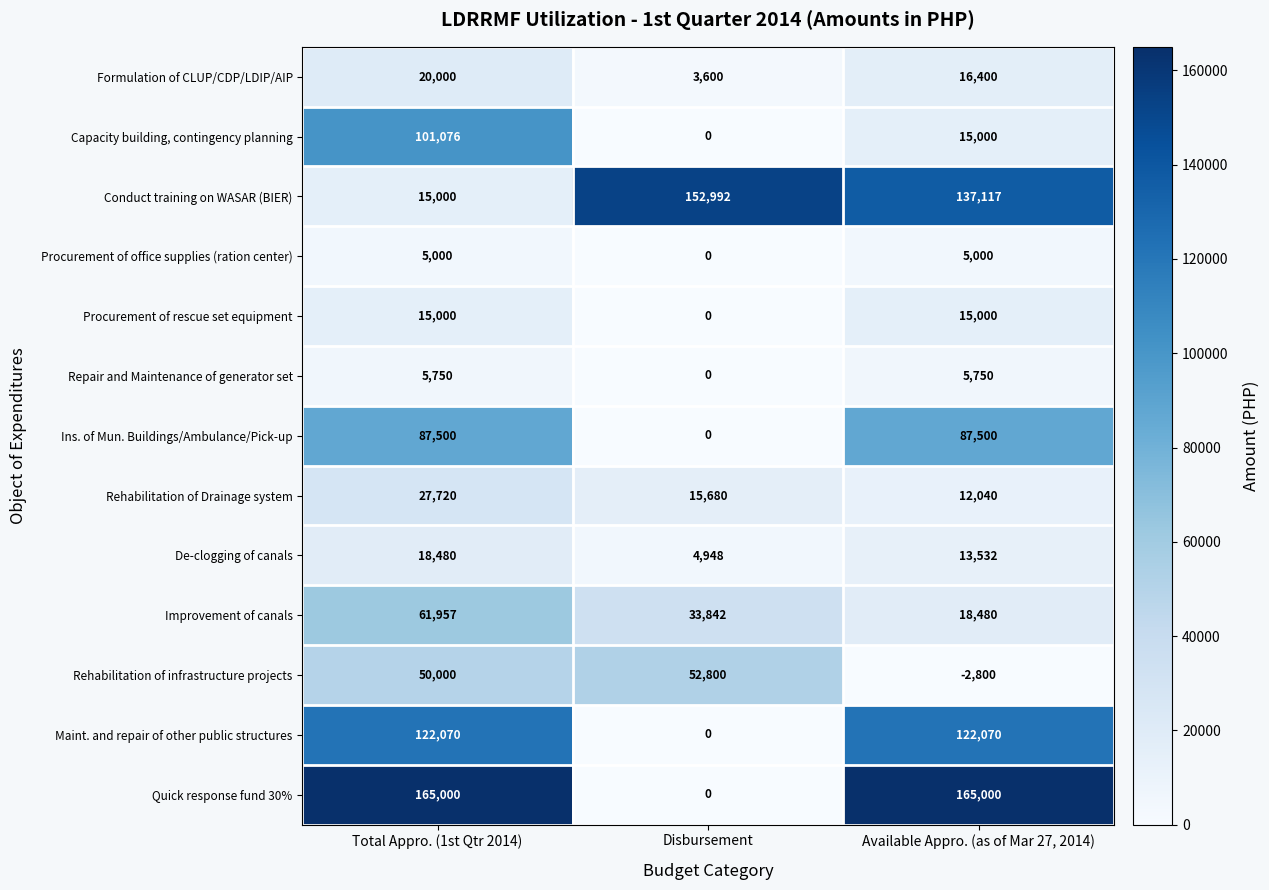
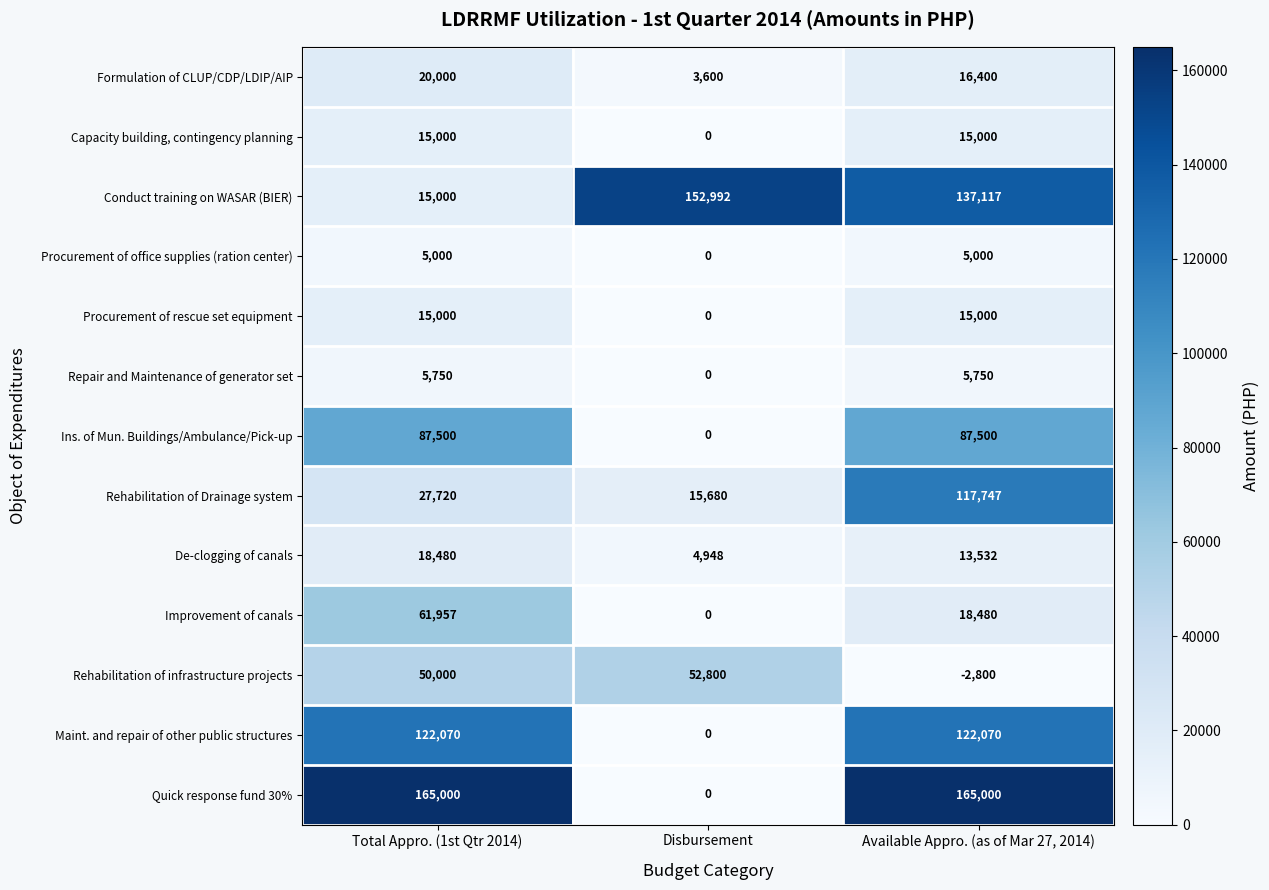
Capacity building, contingency planning, Total Appro. (1st Qtr 2014): 101,076 -> 15,000
Rehabilitation of Drainage system, Available Appro. (as of Mar 27, 2014): 12,040 -> 117,747
Improvement of canals, Disbursement: 33,842 -> 0
